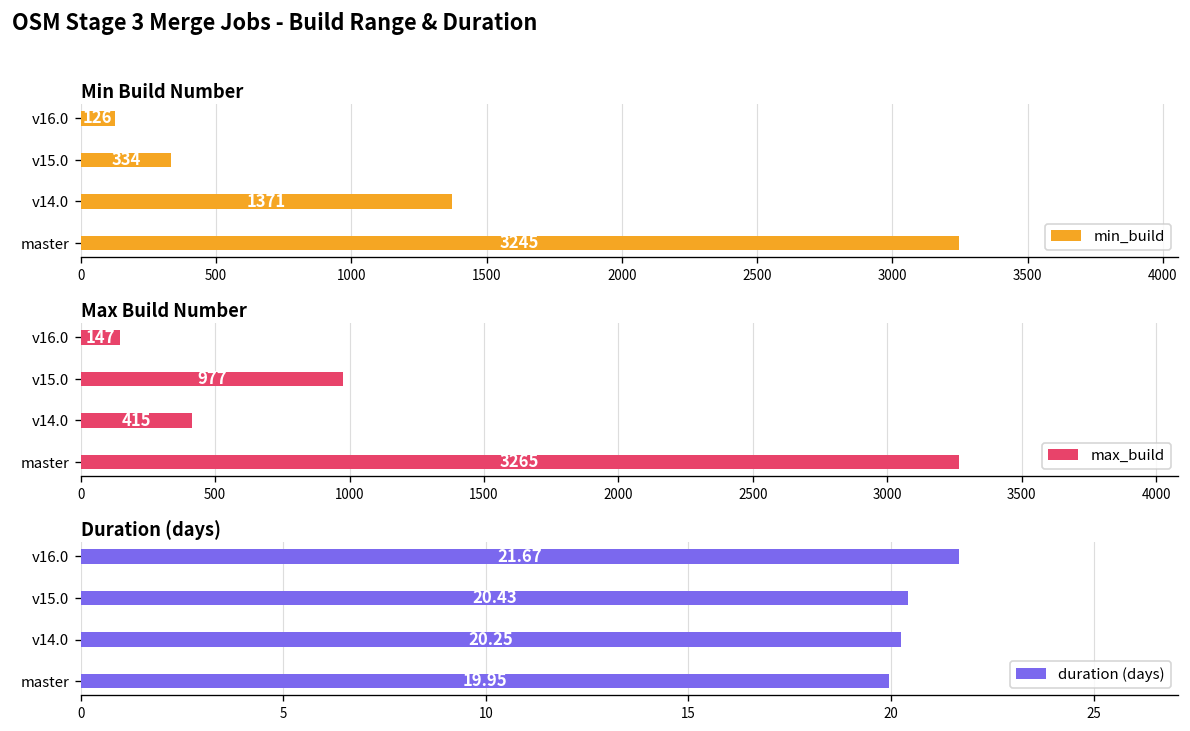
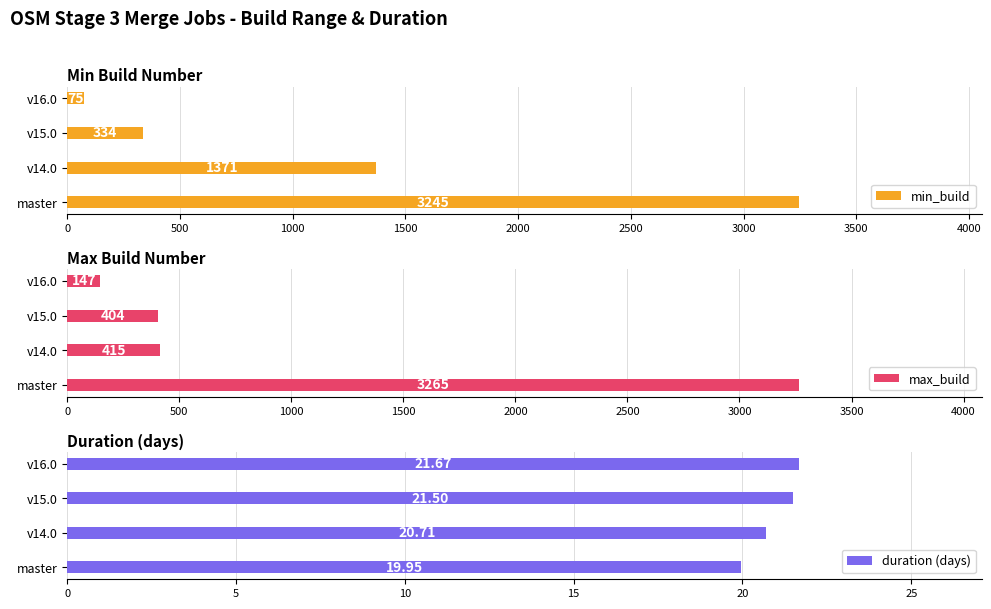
Min Build Number, v16.0: 126 -> 75
Max Build Number, v15.0: 977 -> 404
Duration (days), v15.0: 20.43 -> 21.50
Duration (days), v14.0: 20.25 -> 20.71
